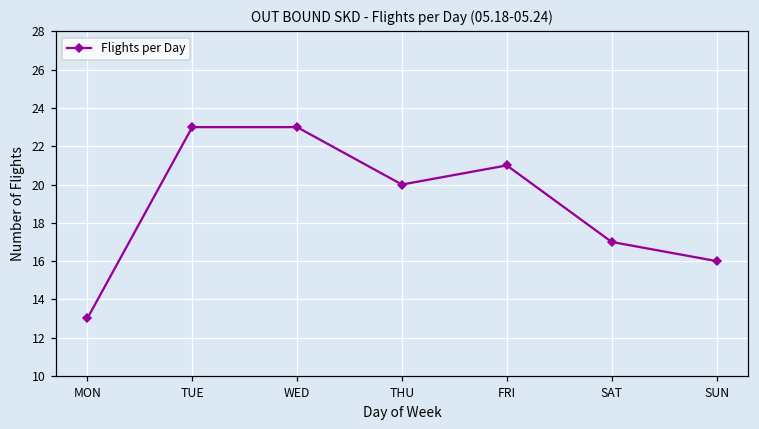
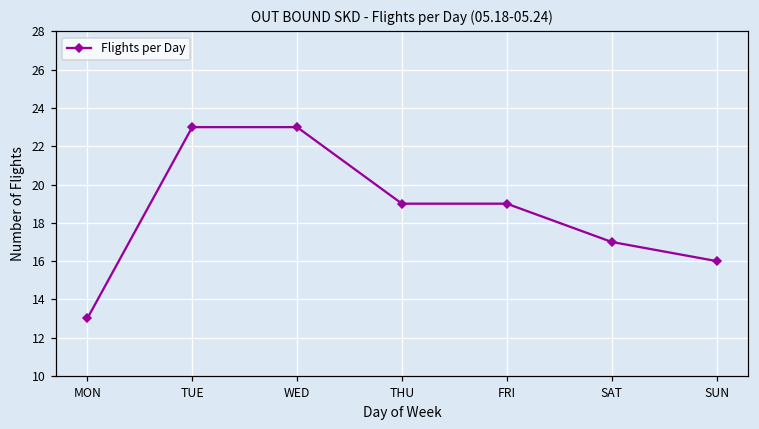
THU: 20 -> 19
FRI: 21 -> 19
